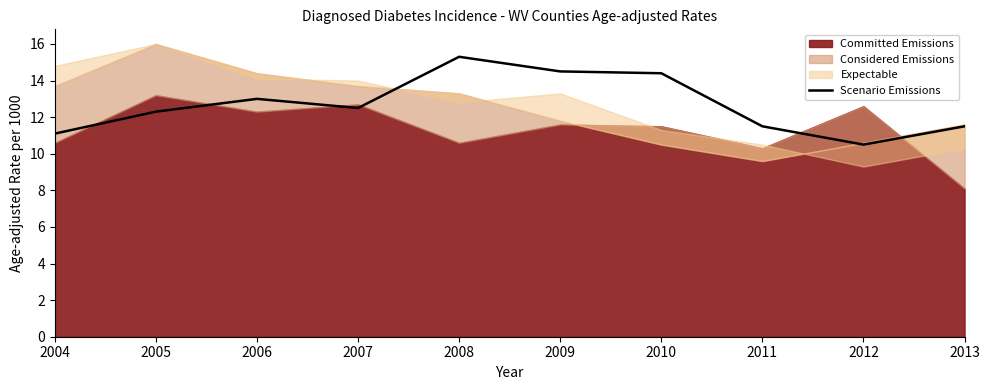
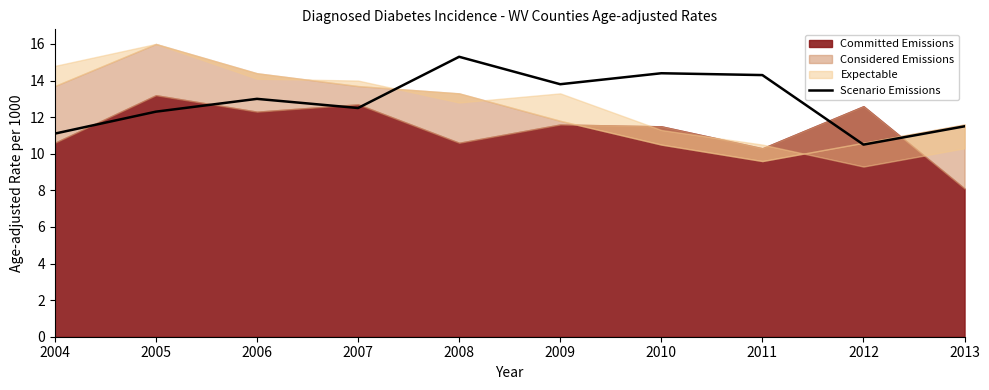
Scenario Emissions, 2009: 14.5 -> 13.8
Scenario Emissions, 2011: 11.5 -> 14.3
